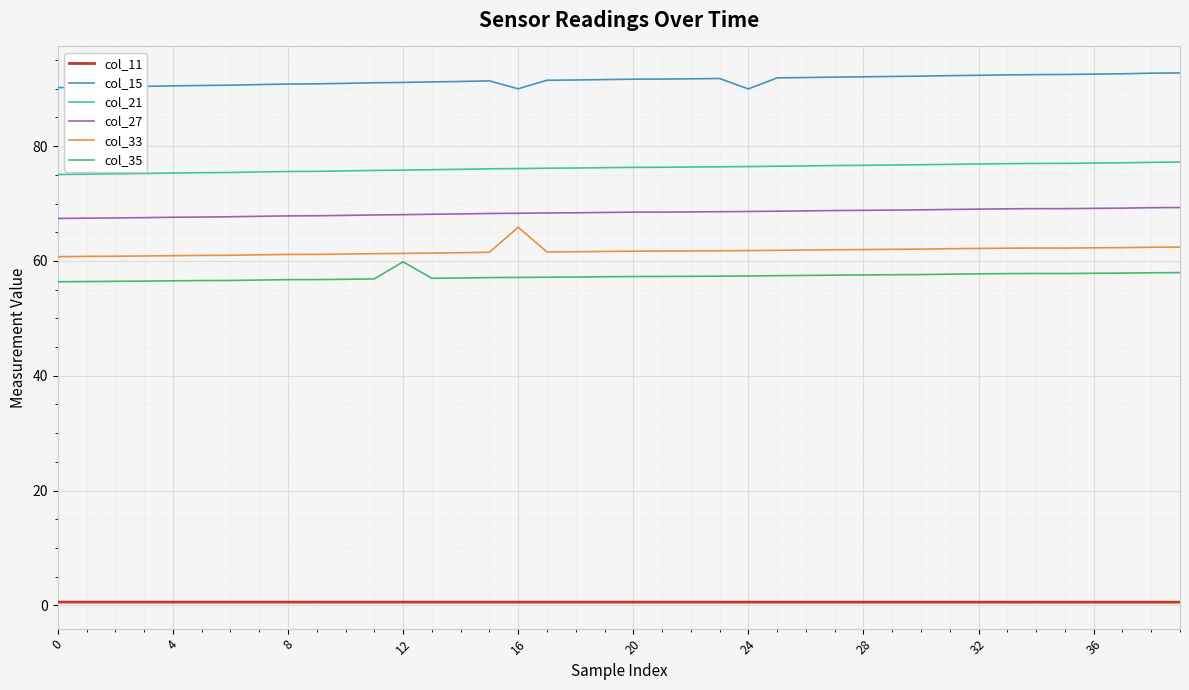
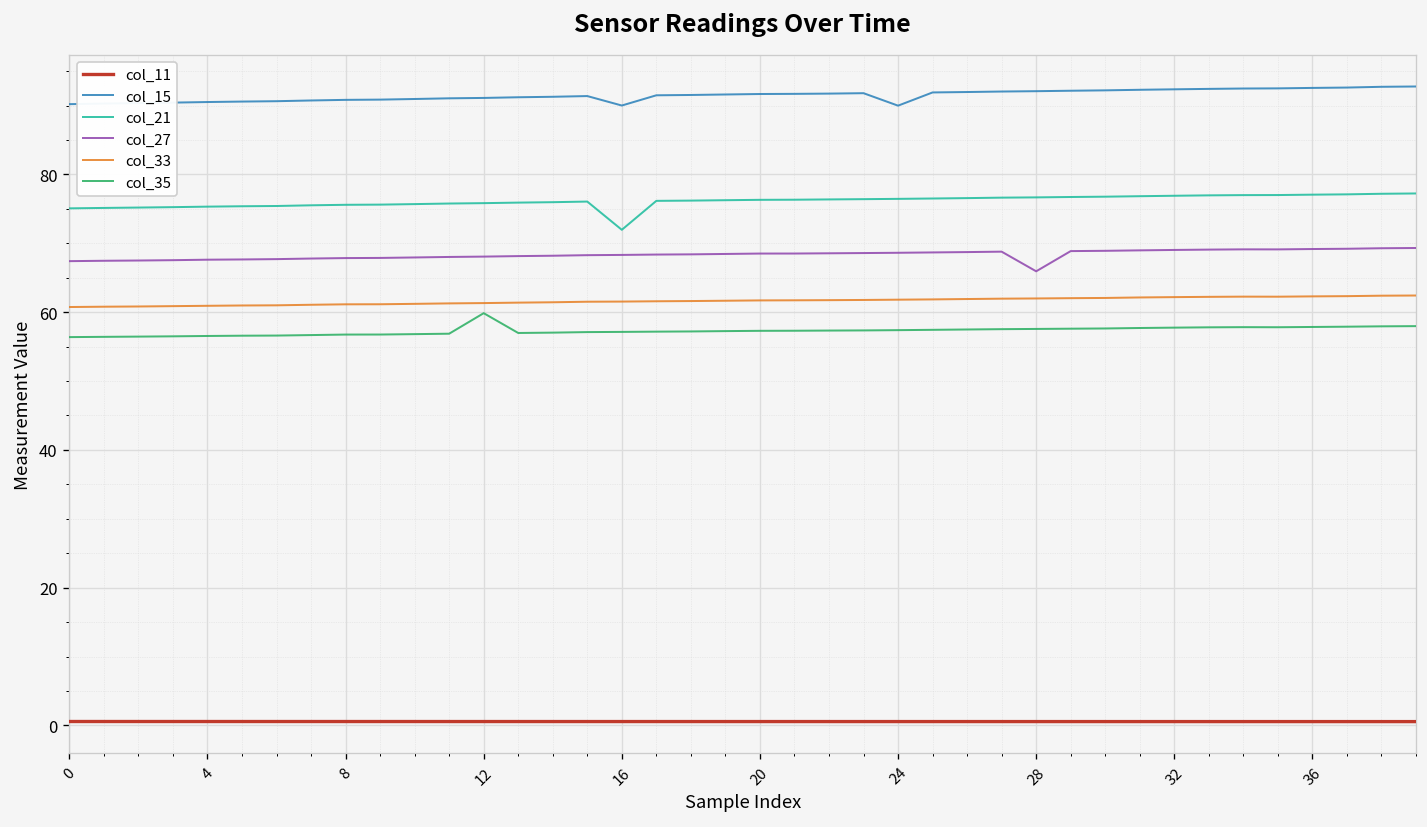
col_21, 16: 76 -> 72
col_33, 16: 66 -> 62
col_27, 28: 69 -> 66
